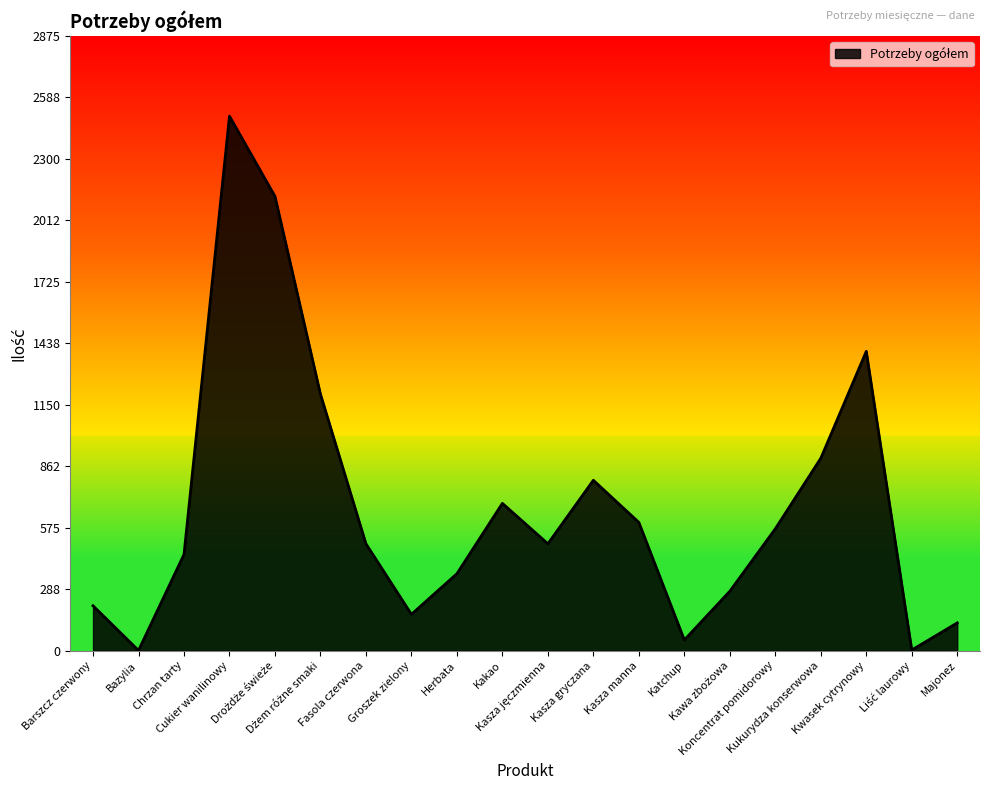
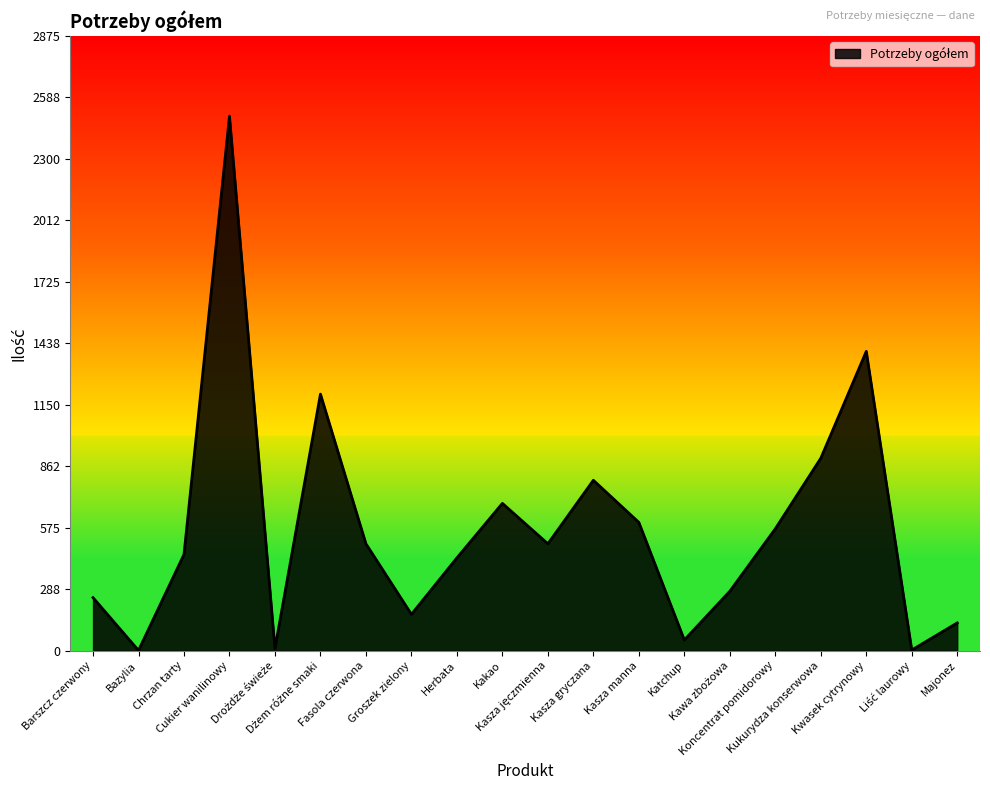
Barszcz czerwony: 210 -> 250
Drożdże świeże: 2130 -> 10
Herbata: 360 -> 430
